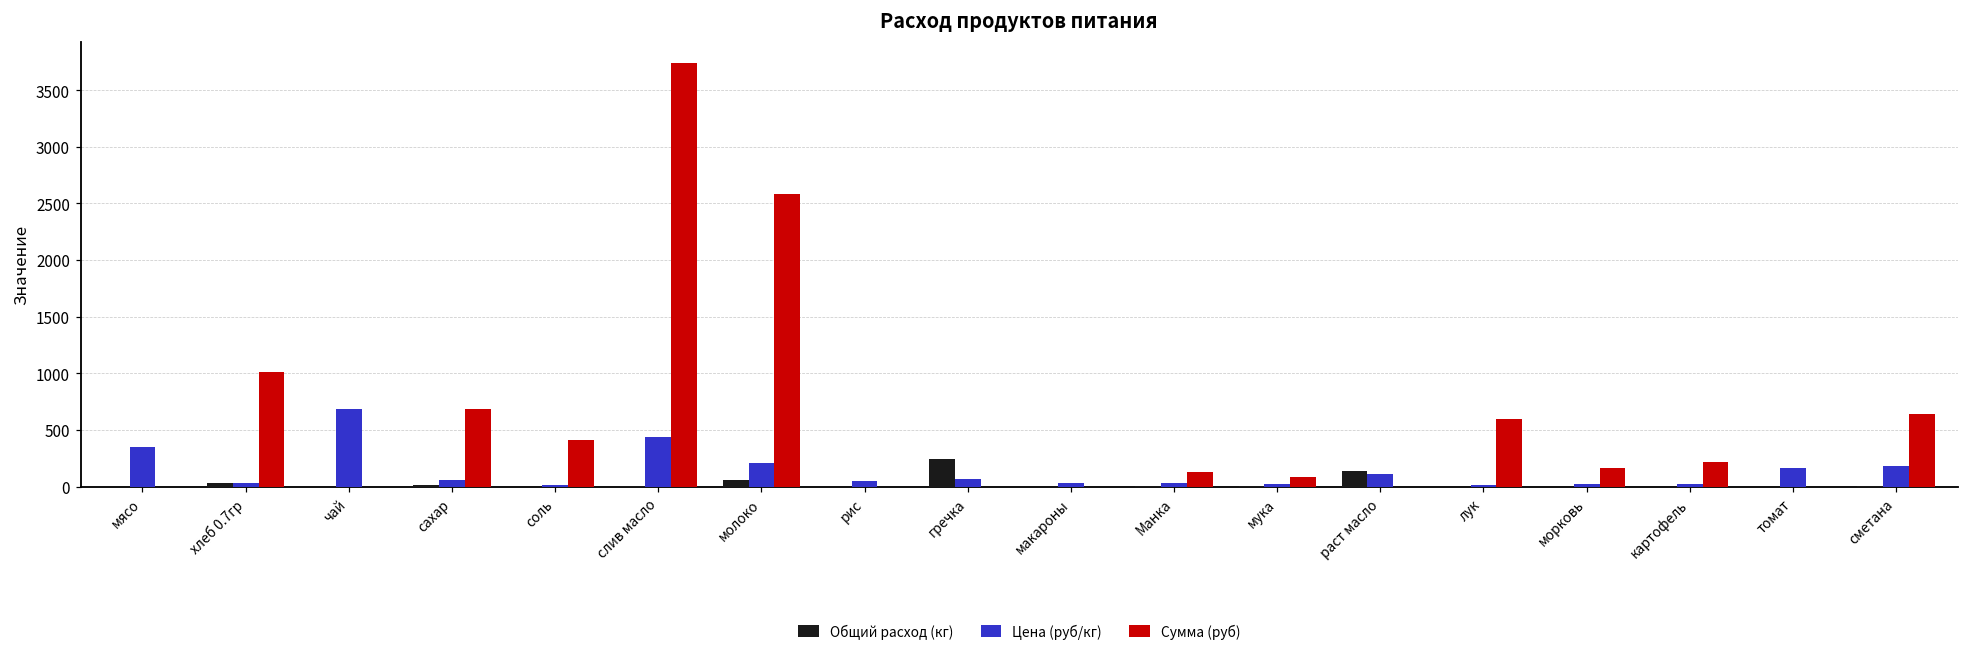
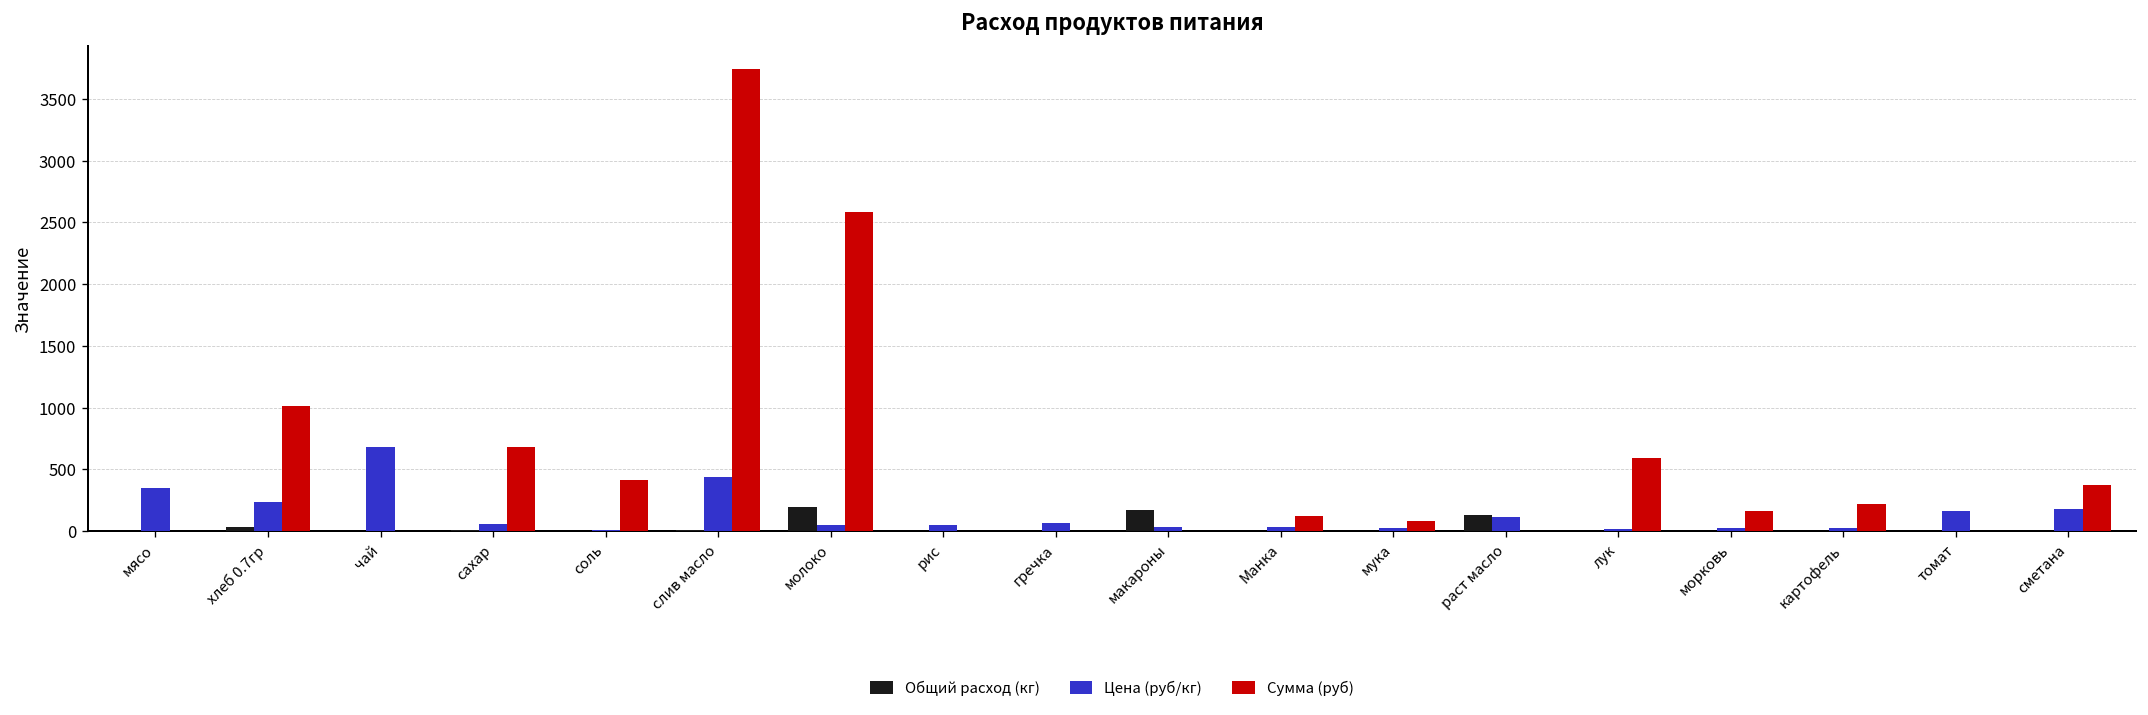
Цена (руб/кг), хлеб 0.7гр: 30 -> 240
Общий расход (кг), молоко: 60 -> 200
Цена (руб/кг), молоко: 210 -> 50
Общий расход (кг), гречка: 250 -> 0
Общий расход (кг), макароны: 0 -> 170
Сумма (руб), сметана: 640 -> 380
